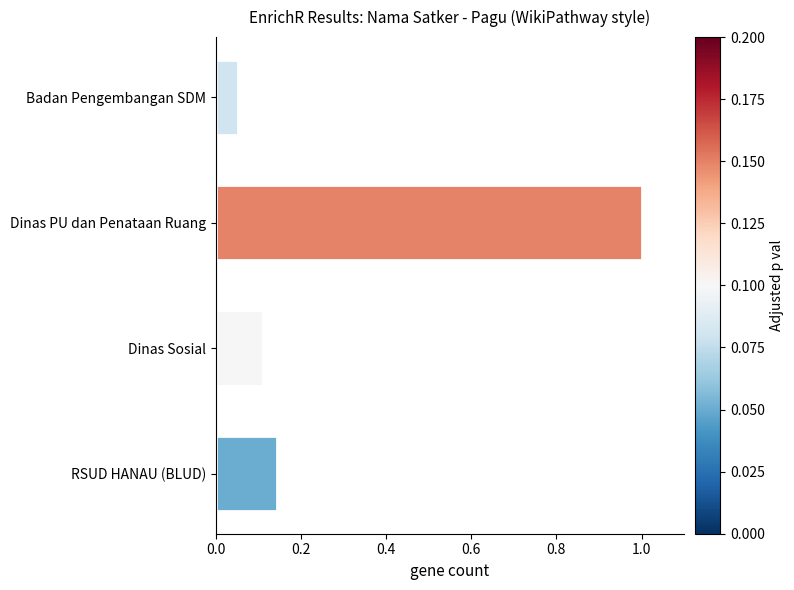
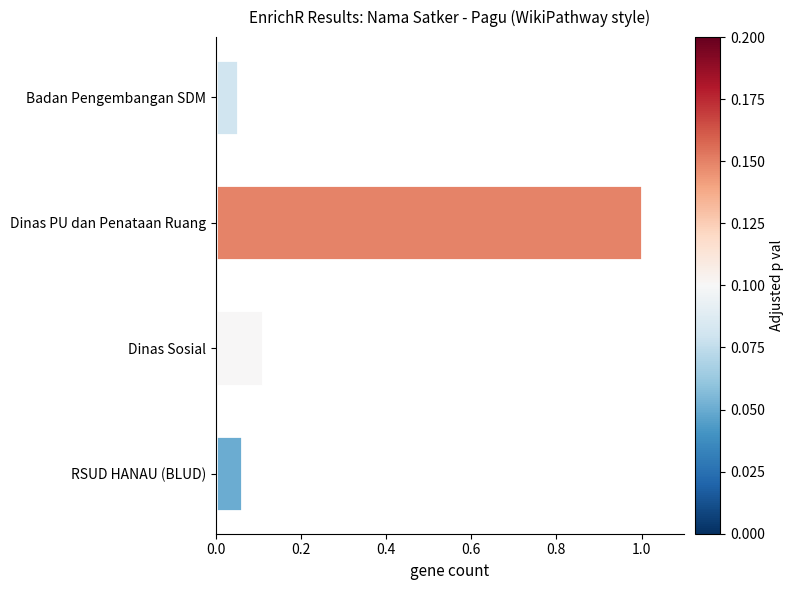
RSUD HANAU (BLUD): 0.14 -> 0.06
